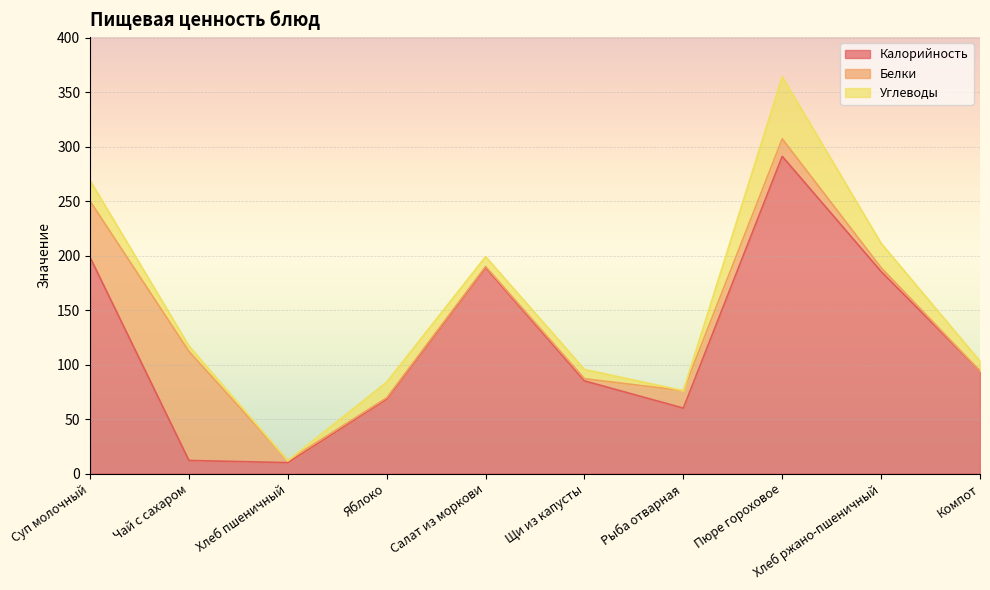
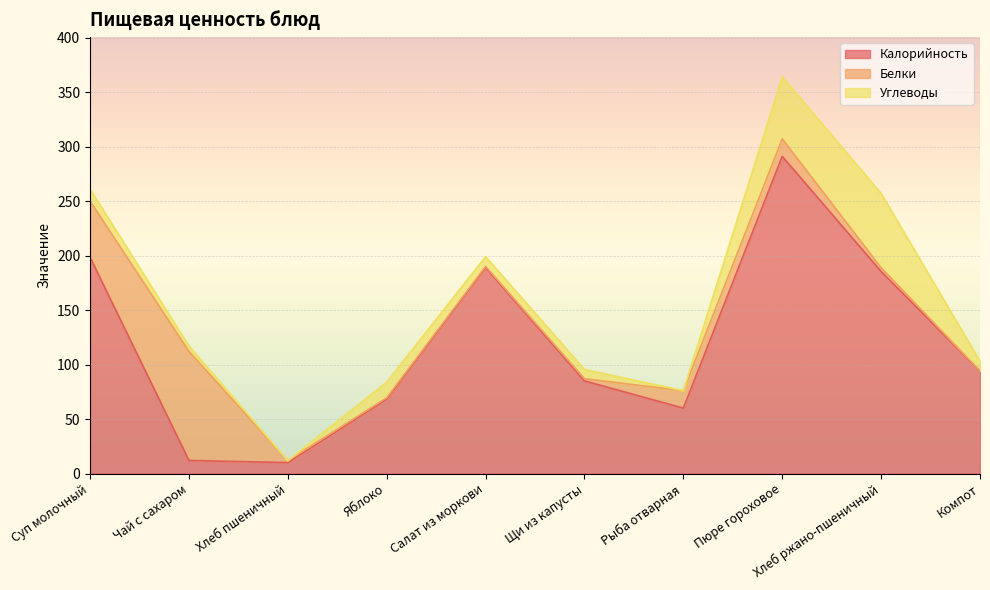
Углеводы, Суп молочный: 19 -> 11
Углеводы, Хлеб ржано-пшеничный: 22 -> 68
